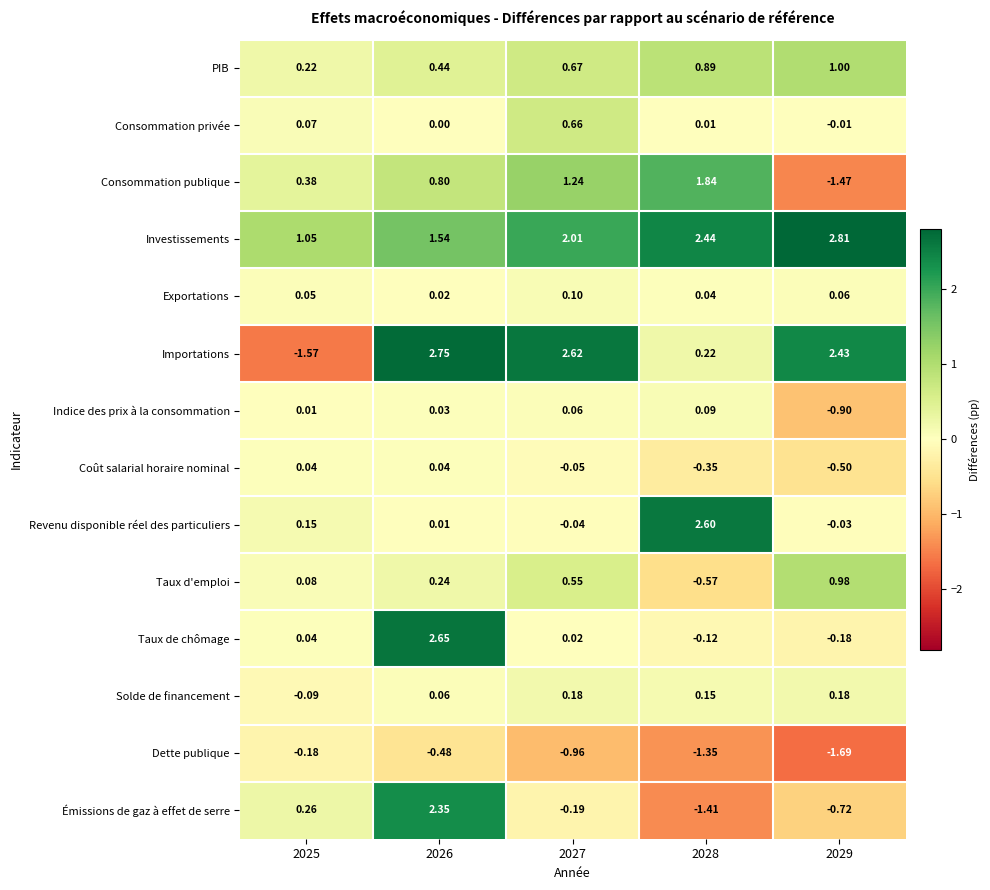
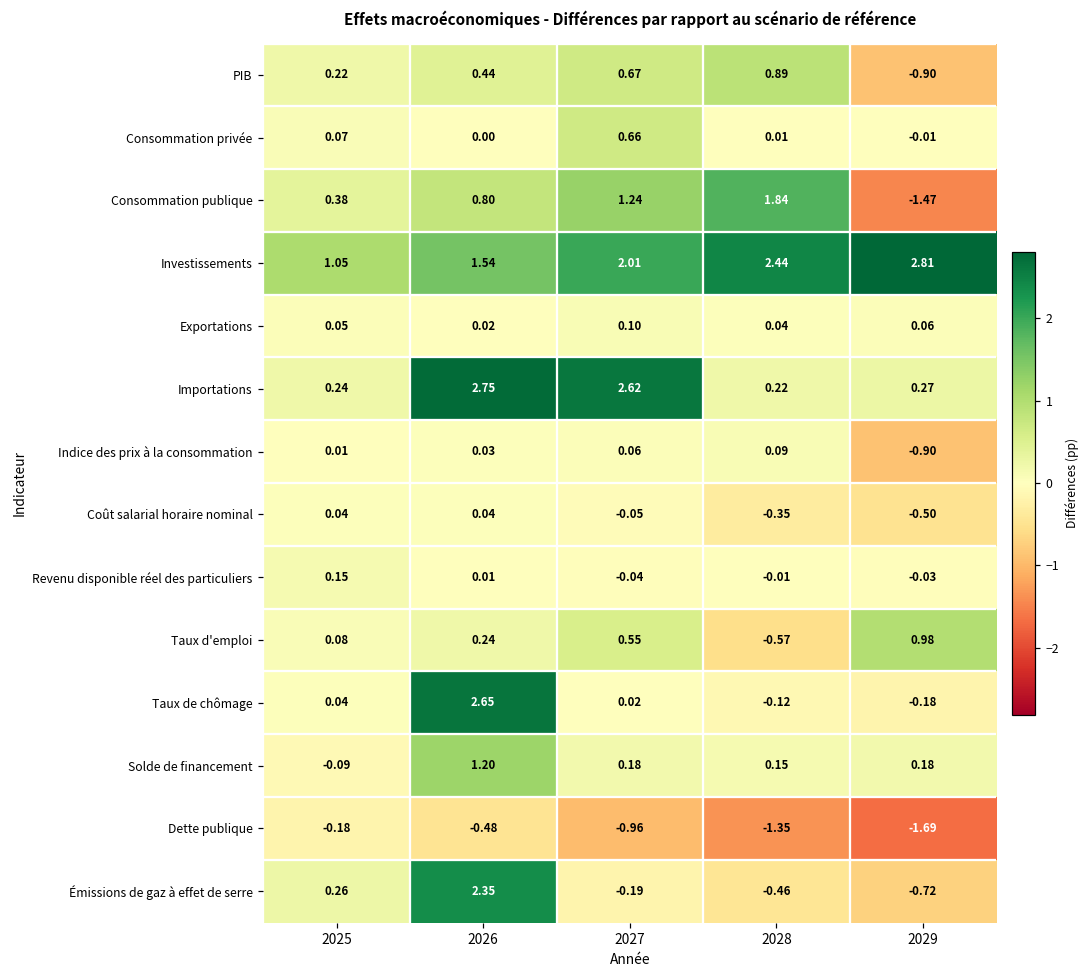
PIB, 2029: 1.00 -> -0.90
Importations, 2025: -1.57 -> 0.24
Importations, 2029: 2.43 -> 0.27
Revenu disponible réel des particuliers, 2028: 2.60 -> -0.01
Solde de financement, 2026: 0.06 -> 1.20
Émissions de gaz à effet de serre, 2028: -1.41 -> -0.46
